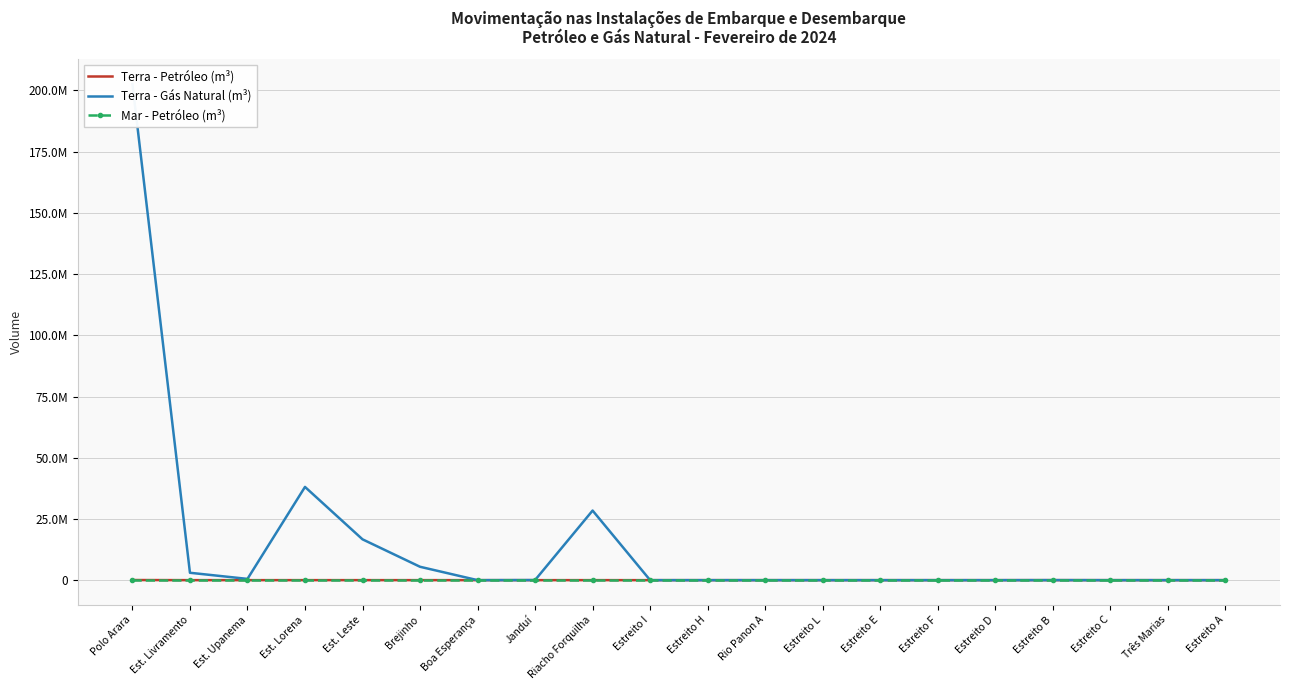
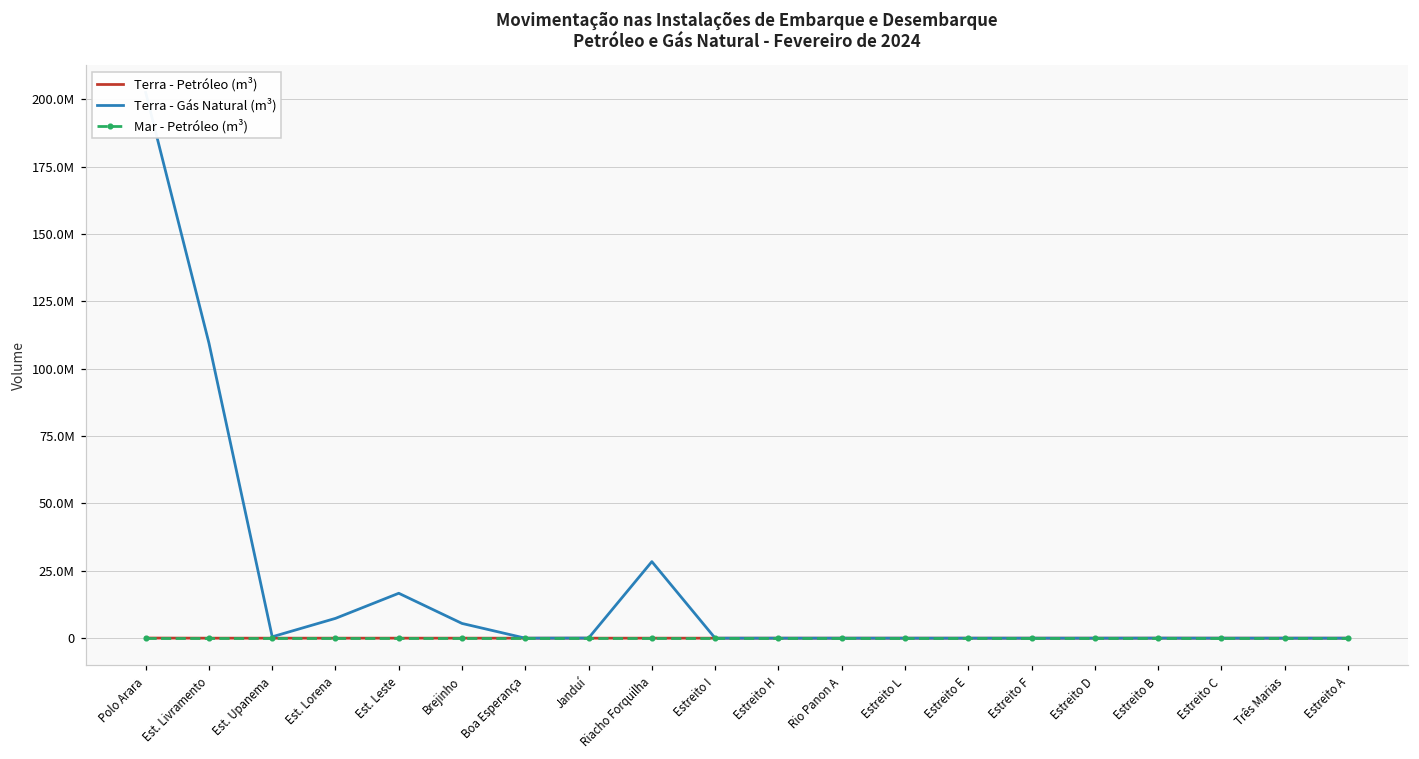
Terra - Gás Natural (m³), Est. Livramento: 3000000 -> 110000000
Terra - Gás Natural (m³), Est. Lorena: 38000000 -> 7000000
